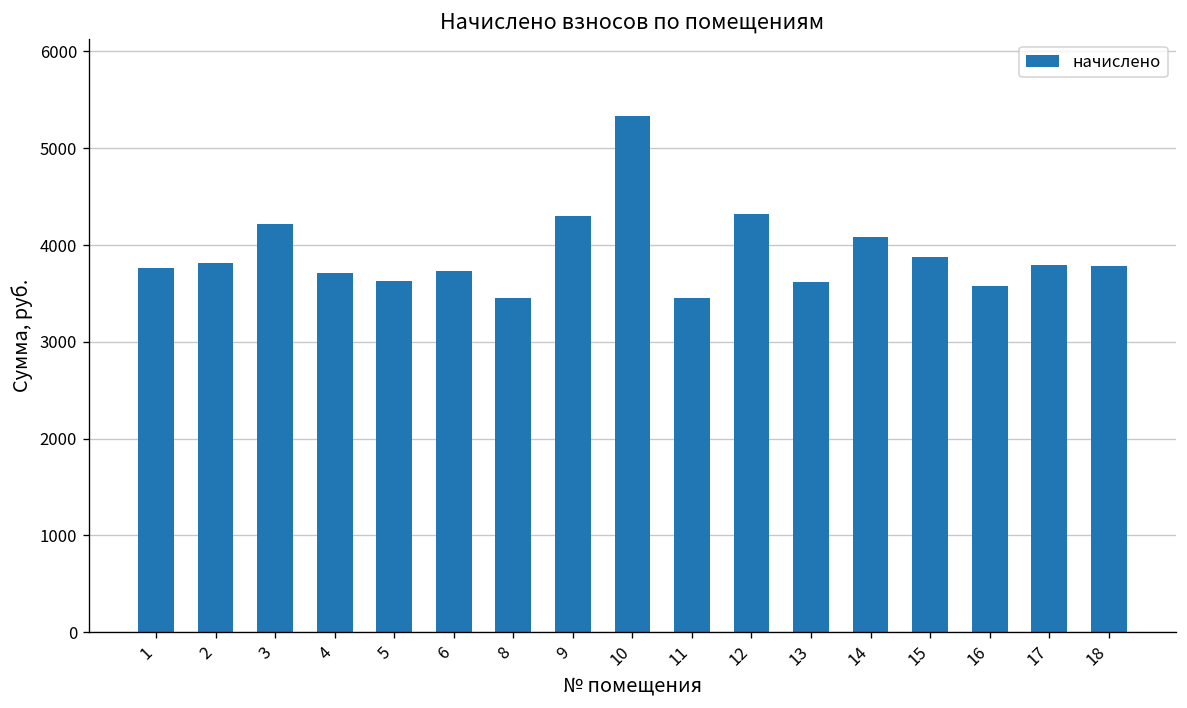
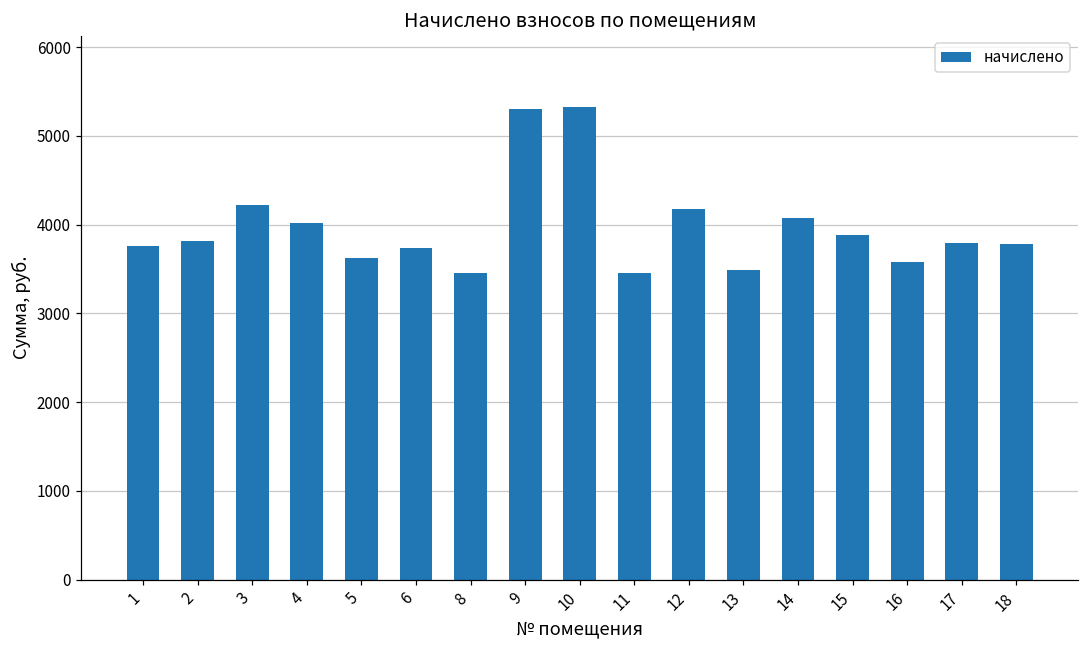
4: 3700 -> 4000
9: 4300 -> 5300
12: 4300 -> 4200
13: 3600 -> 3500
